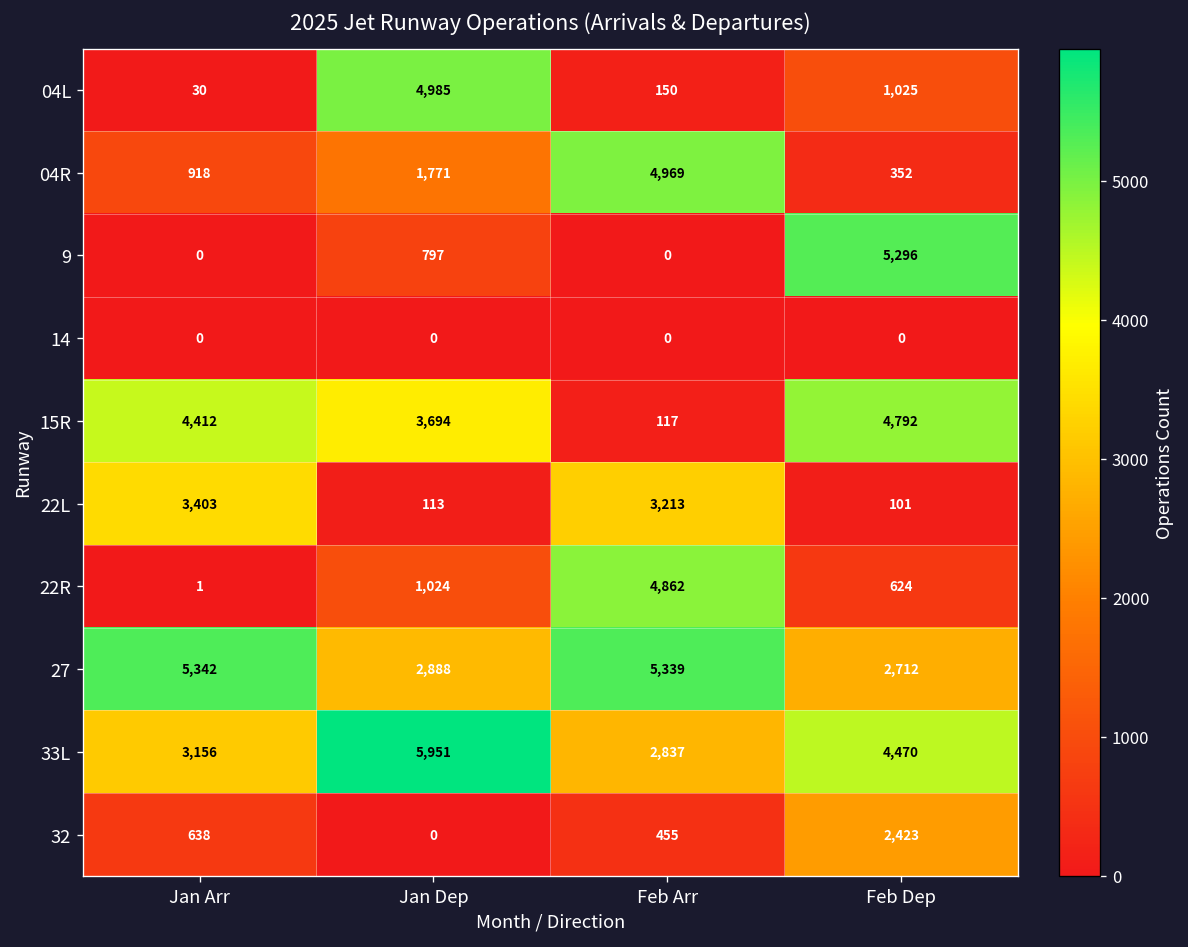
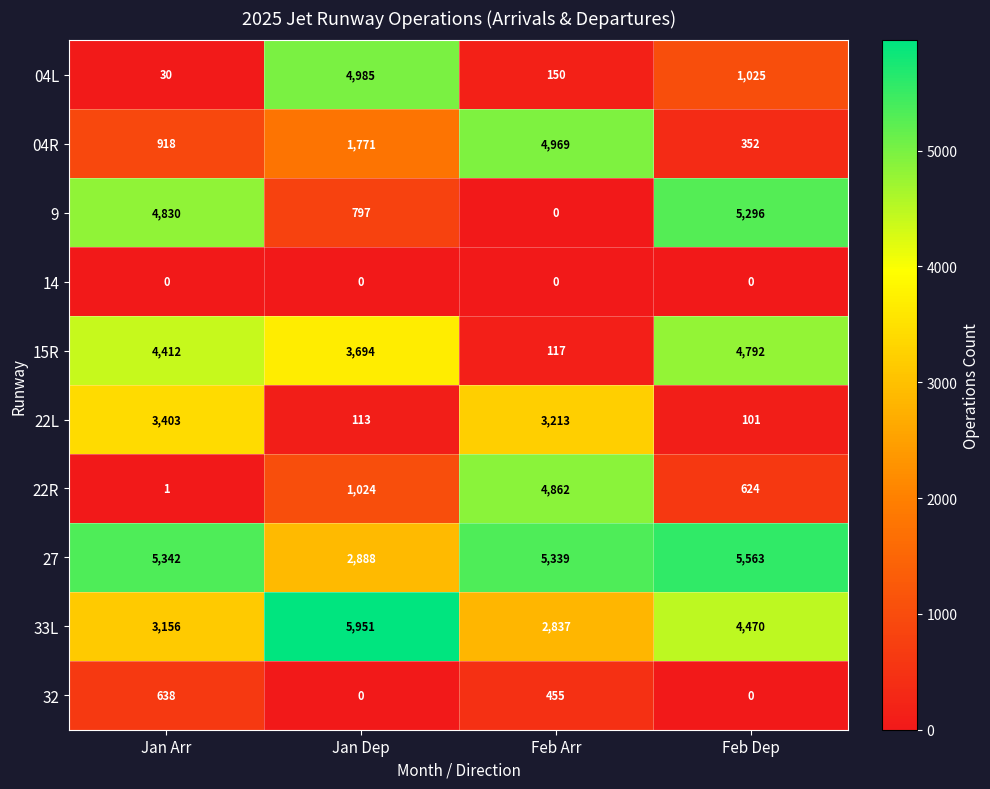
9, Jan Arr: 0 -> 4,830
27, Feb Dep: 2,712 -> 5,563
32, Feb Dep: 2,423 -> 0
